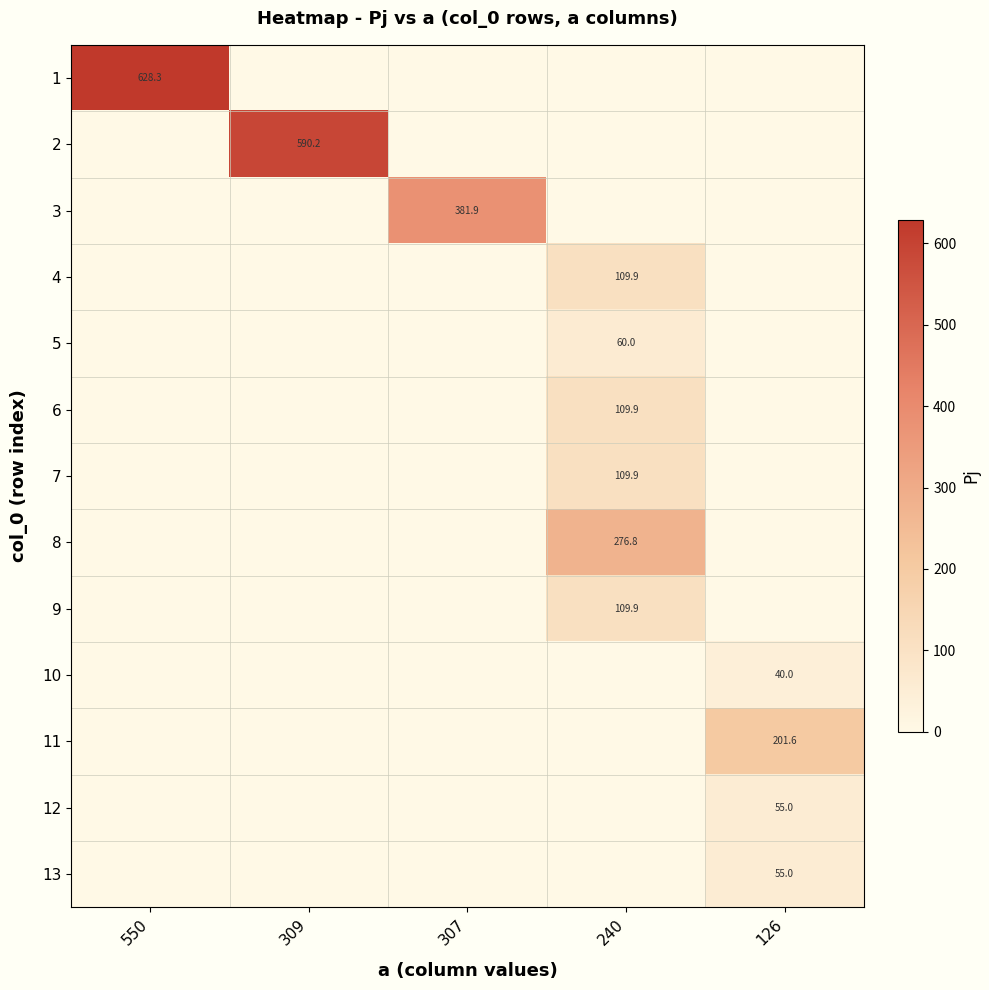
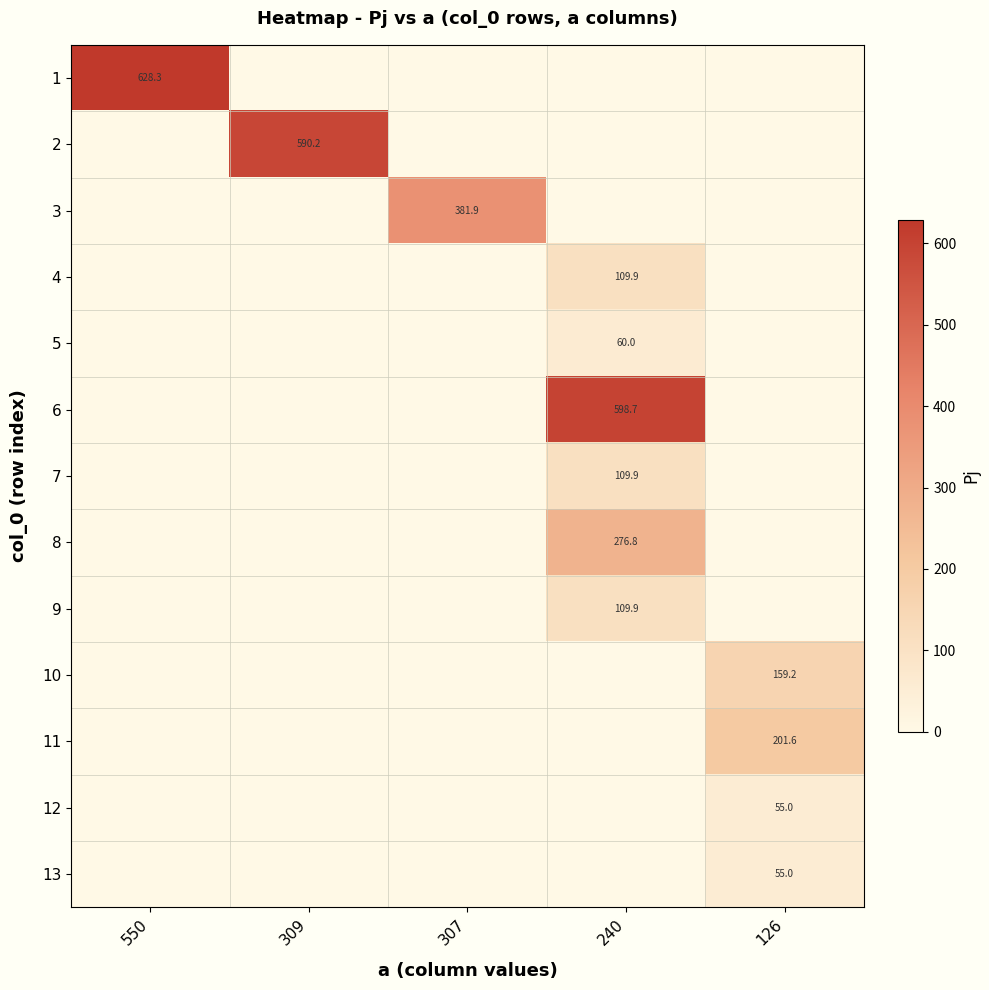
6, 240: 109.9 -> 598.7
10, 126: 40.0 -> 159.2
